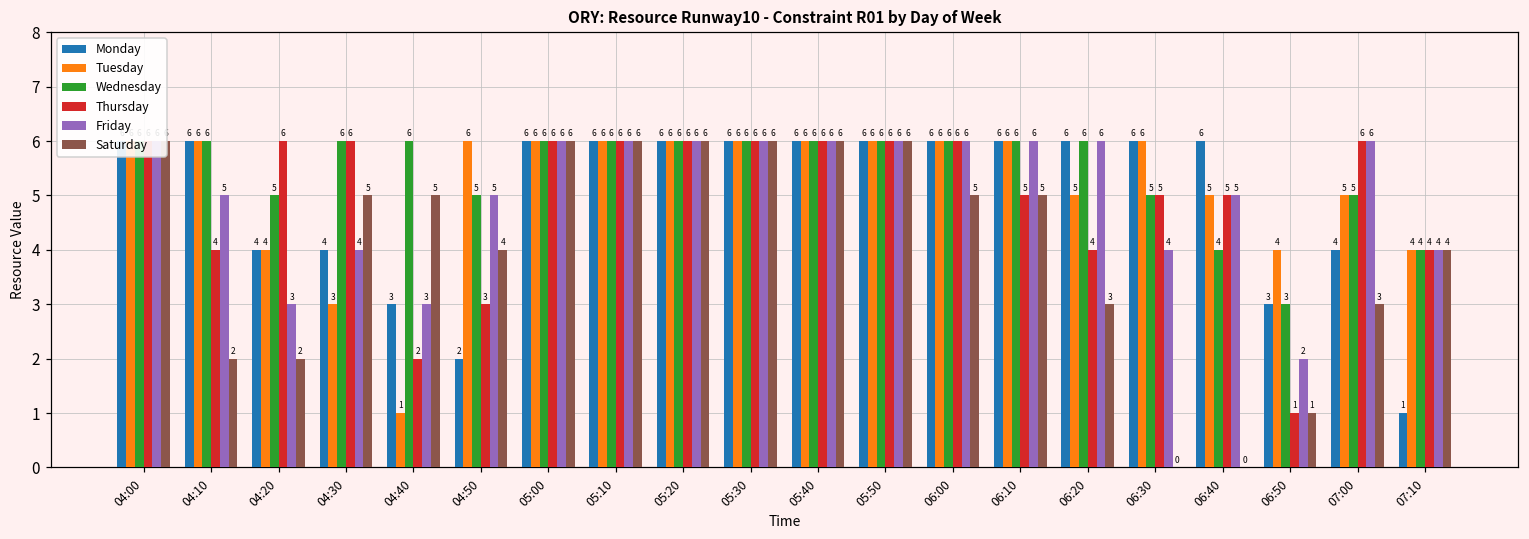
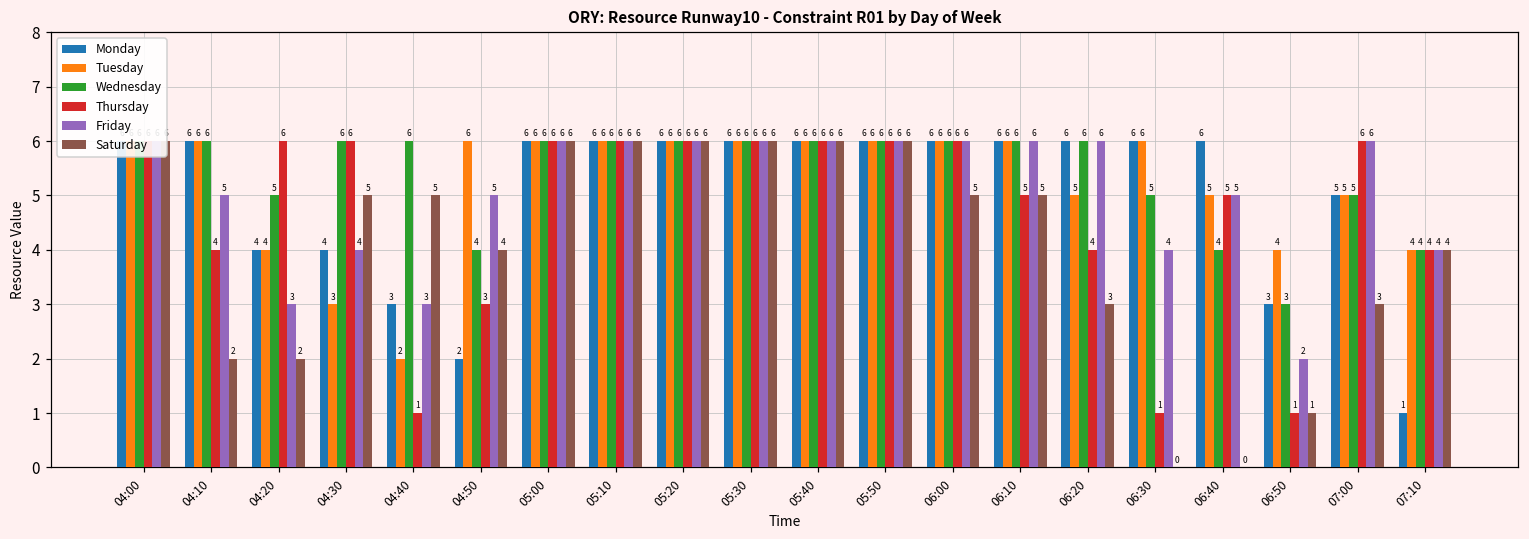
Tuesday, 04:40: 1 -> 2
Thursday, 04:40: 2 -> 1
Wednesday, 04:50: 5 -> 4
Thursday, 06:30: 5 -> 1
Monday, 07:00: 4 -> 5
